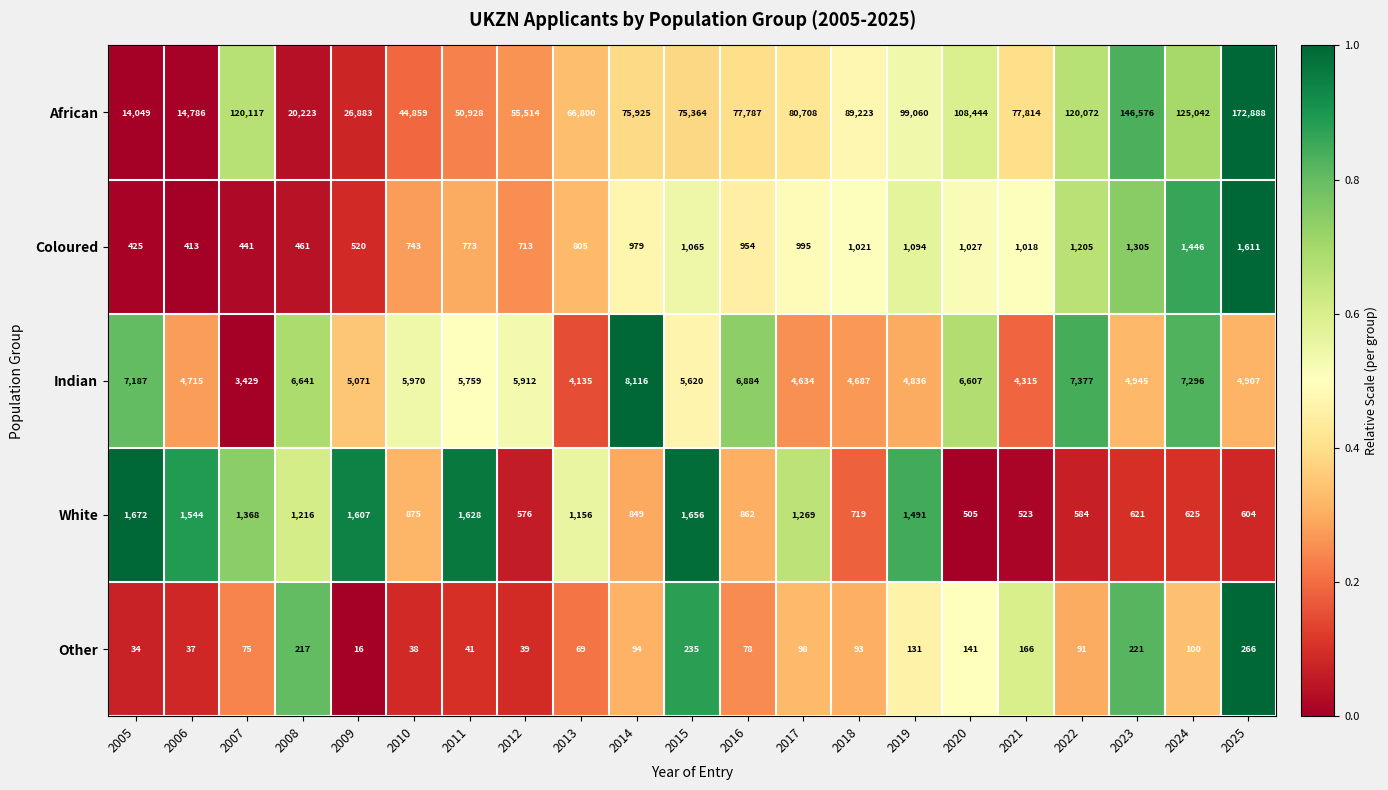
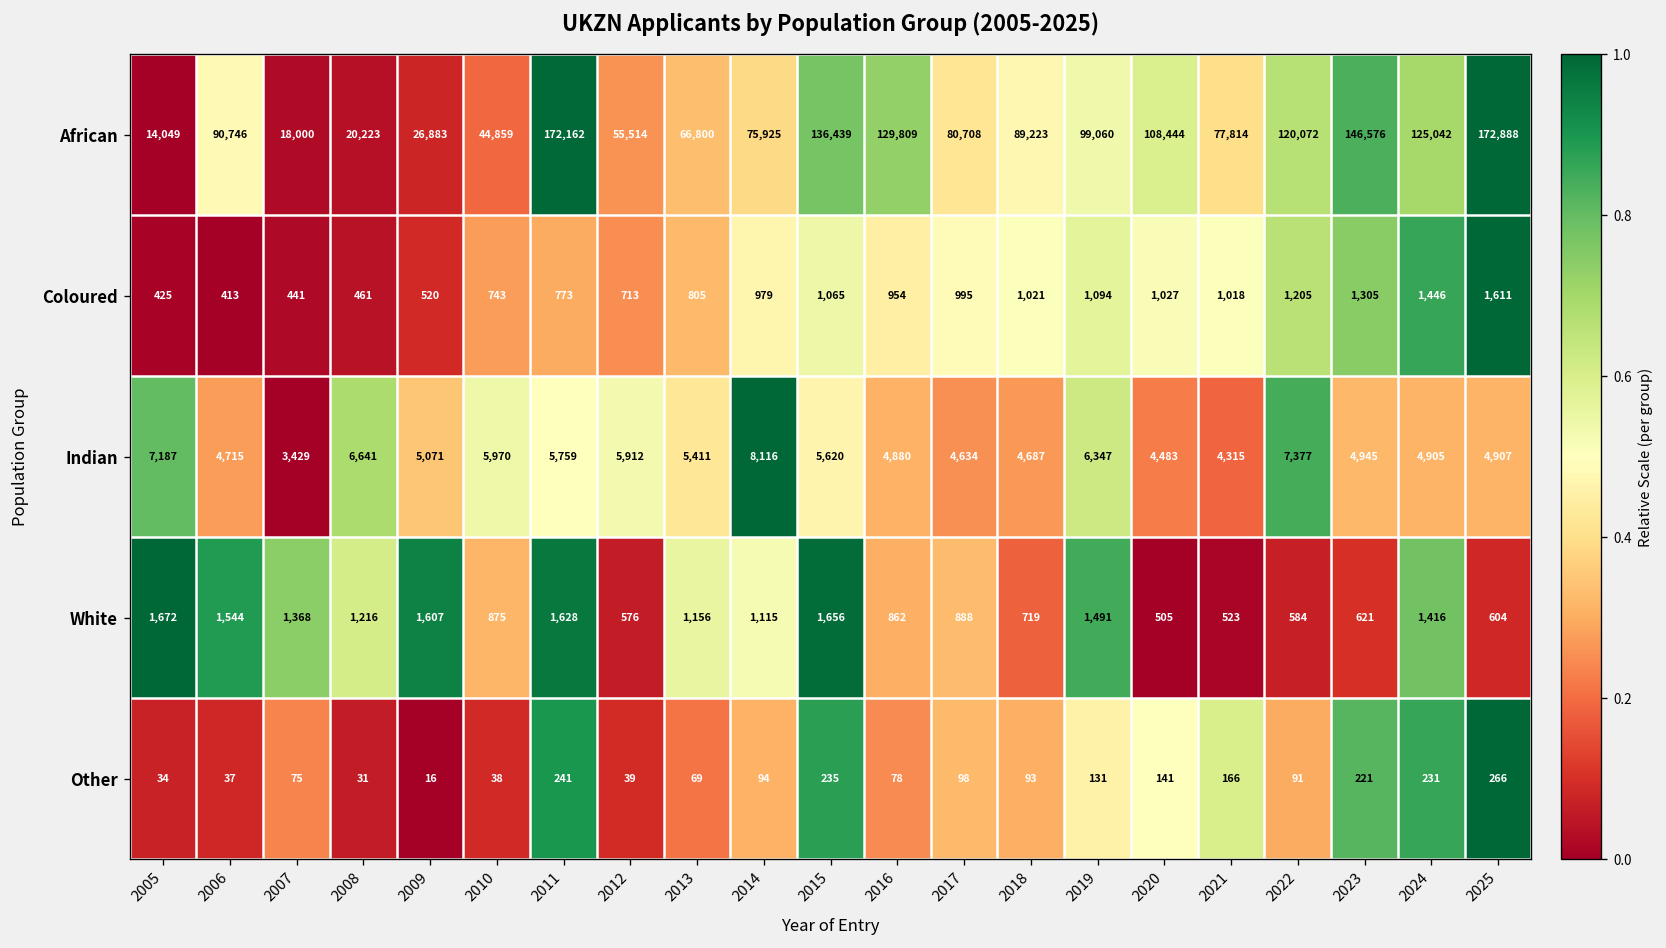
African, 2006: 14,786 -> 90,746
African, 2007: 120,117 -> 18,000
African, 2011: 50,928 -> 172,162
African, 2015: 75,364 -> 136,439
African, 2016: 77,787 -> 129,809
Indian, 2013: 4,135 -> 5,411
Indian, 2016: 6,884 -> 4,880
Indian, 2019: 4,836 -> 6,347
Indian, 2020: 6,607 -> 4,483
Indian, 2024: 7,296 -> 4,905
White, 2014: 849 -> 1,115
White, 2017: 1,269 -> 888
White, 2024: 625 -> 1,416
Other, 2008: 217 -> 31
Other, 2011: 41 -> 241
Other, 2024: 100 -> 231
